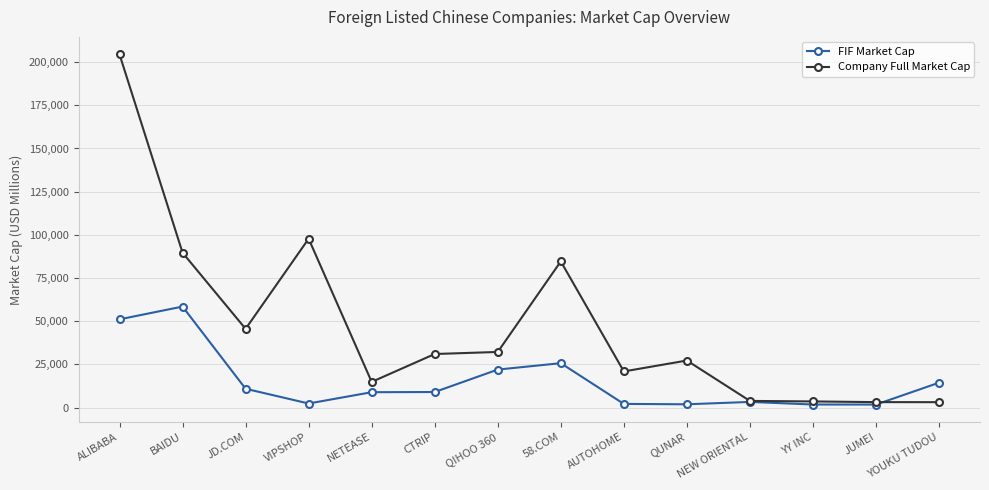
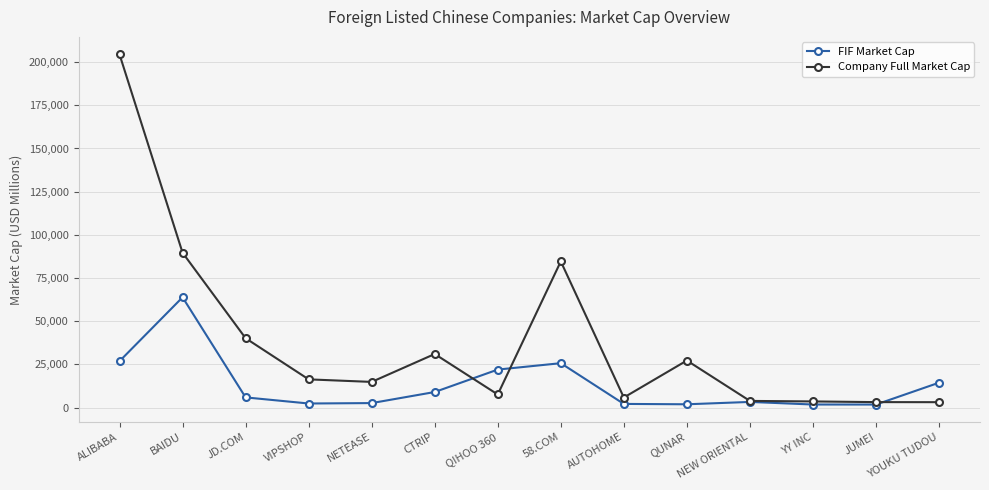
FIF Market Cap, ALIBABA: 51,000 -> 27,000
FIF Market Cap, BAIDU: 59,000 -> 64,000
FIF Market Cap, JD.COM: 11,000 -> 6,000
Company Full Market Cap, JD.COM: 46,000 -> 40,000
Company Full Market Cap, VIPSHOP: 98,000 -> 16,000
FIF Market Cap, NETEASE: 9,000 -> 3,000
Company Full Market Cap, QIHOO 360: 32,000 -> 8,000
Company Full Market Cap, AUTOHOME: 21,000 -> 6,000
